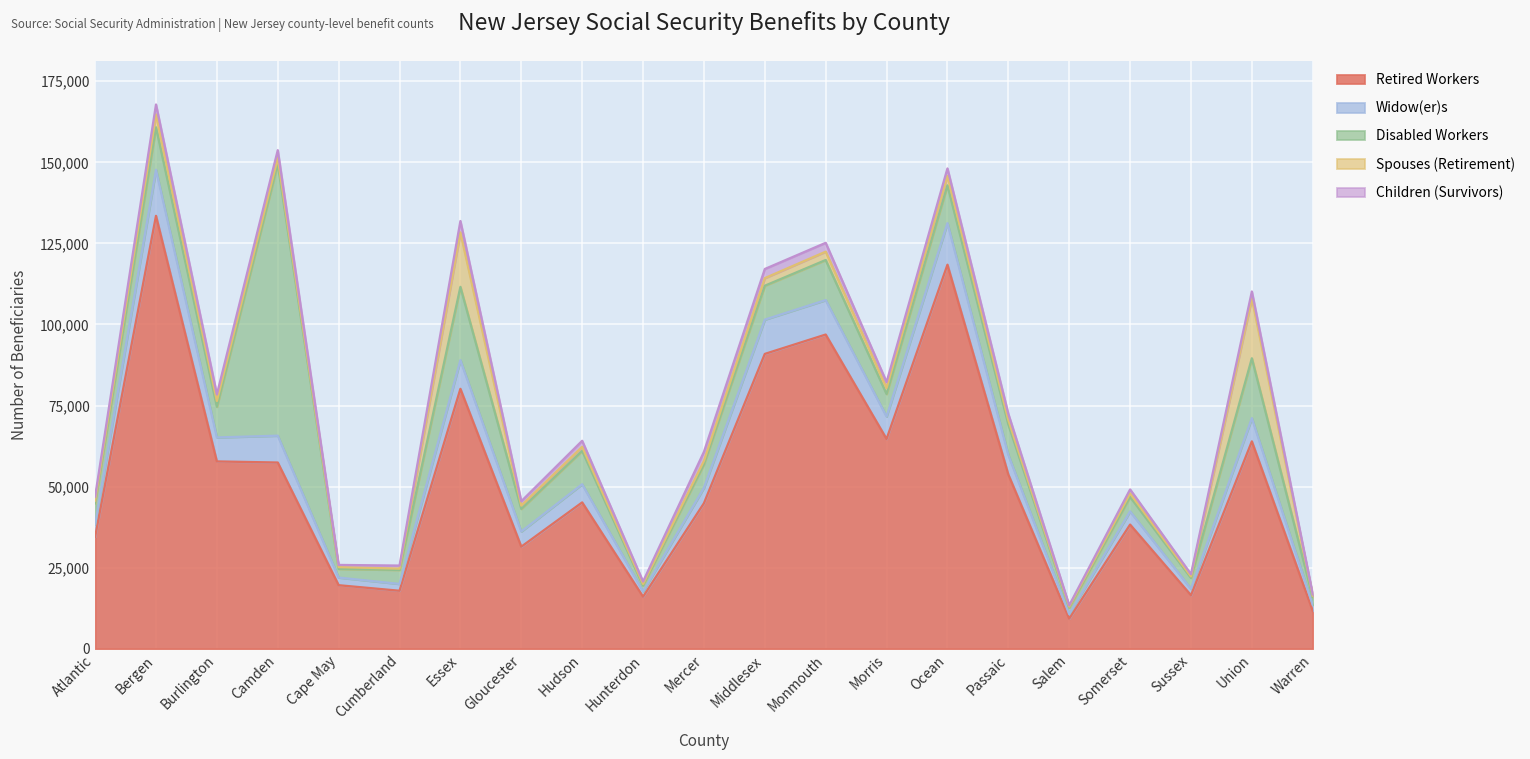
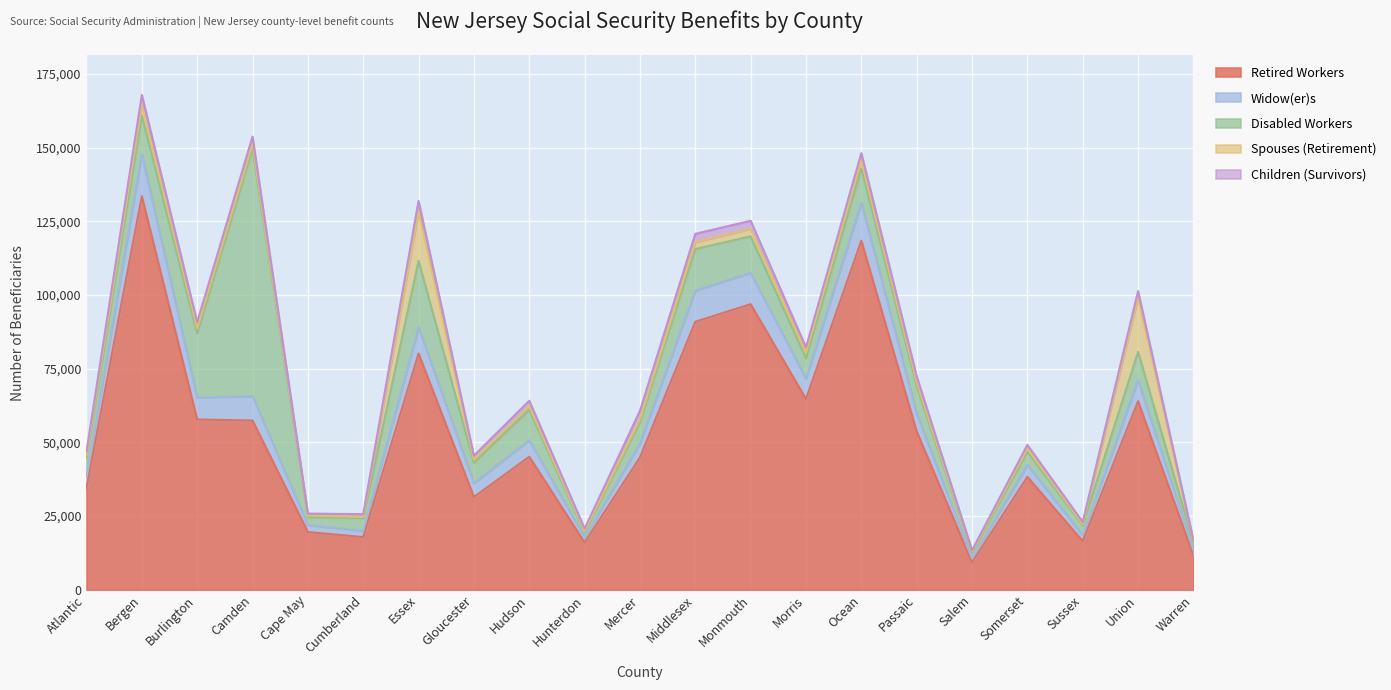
Disabled Workers, Burlington: 9,000 -> 22,000
Disabled Workers, Middlesex: 10,000 -> 14,000
Disabled Workers, Union: 18,000 -> 10,000
